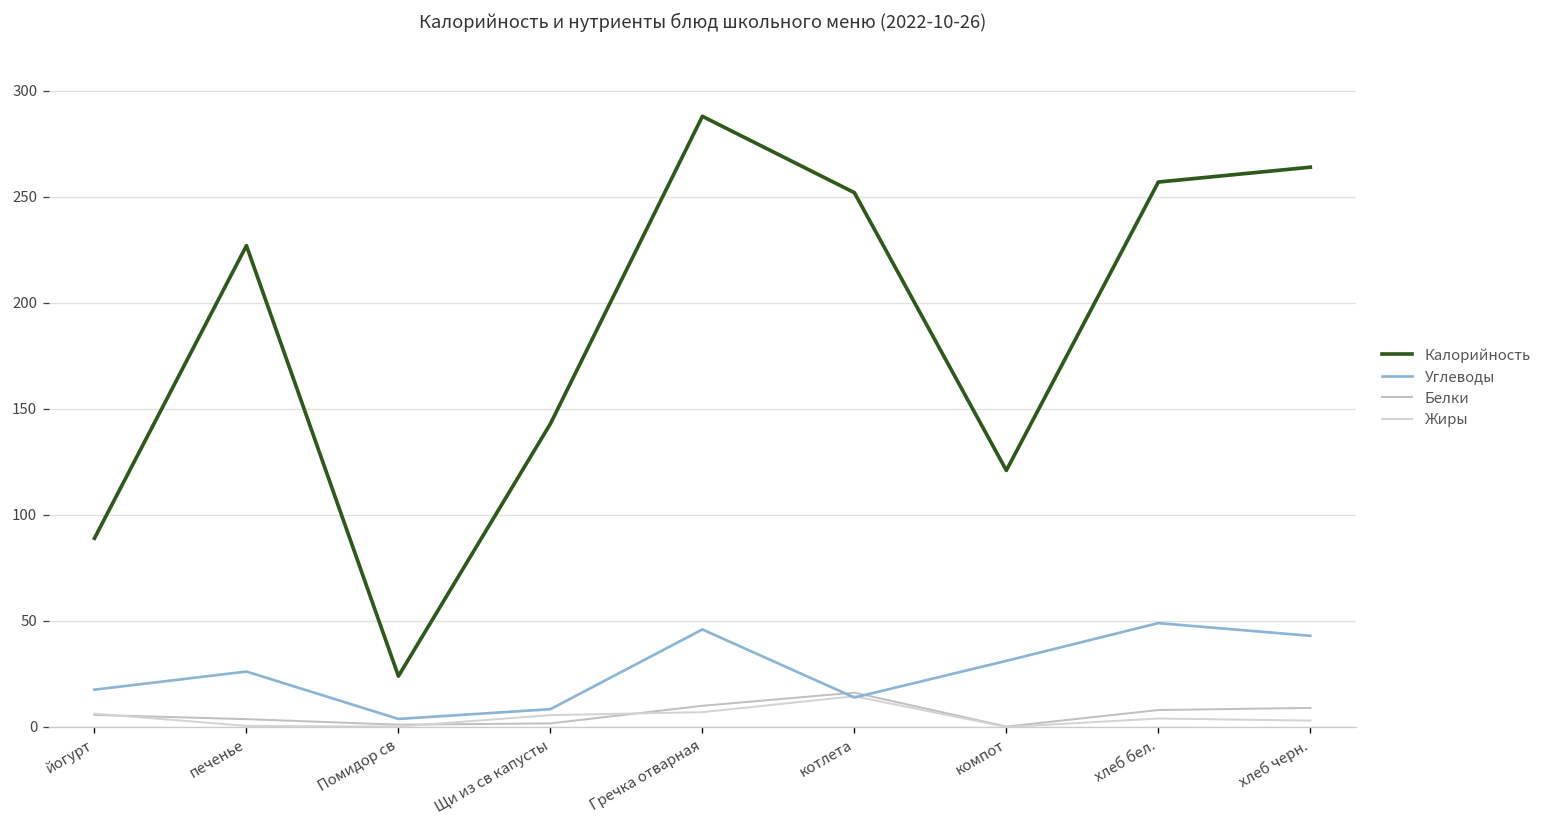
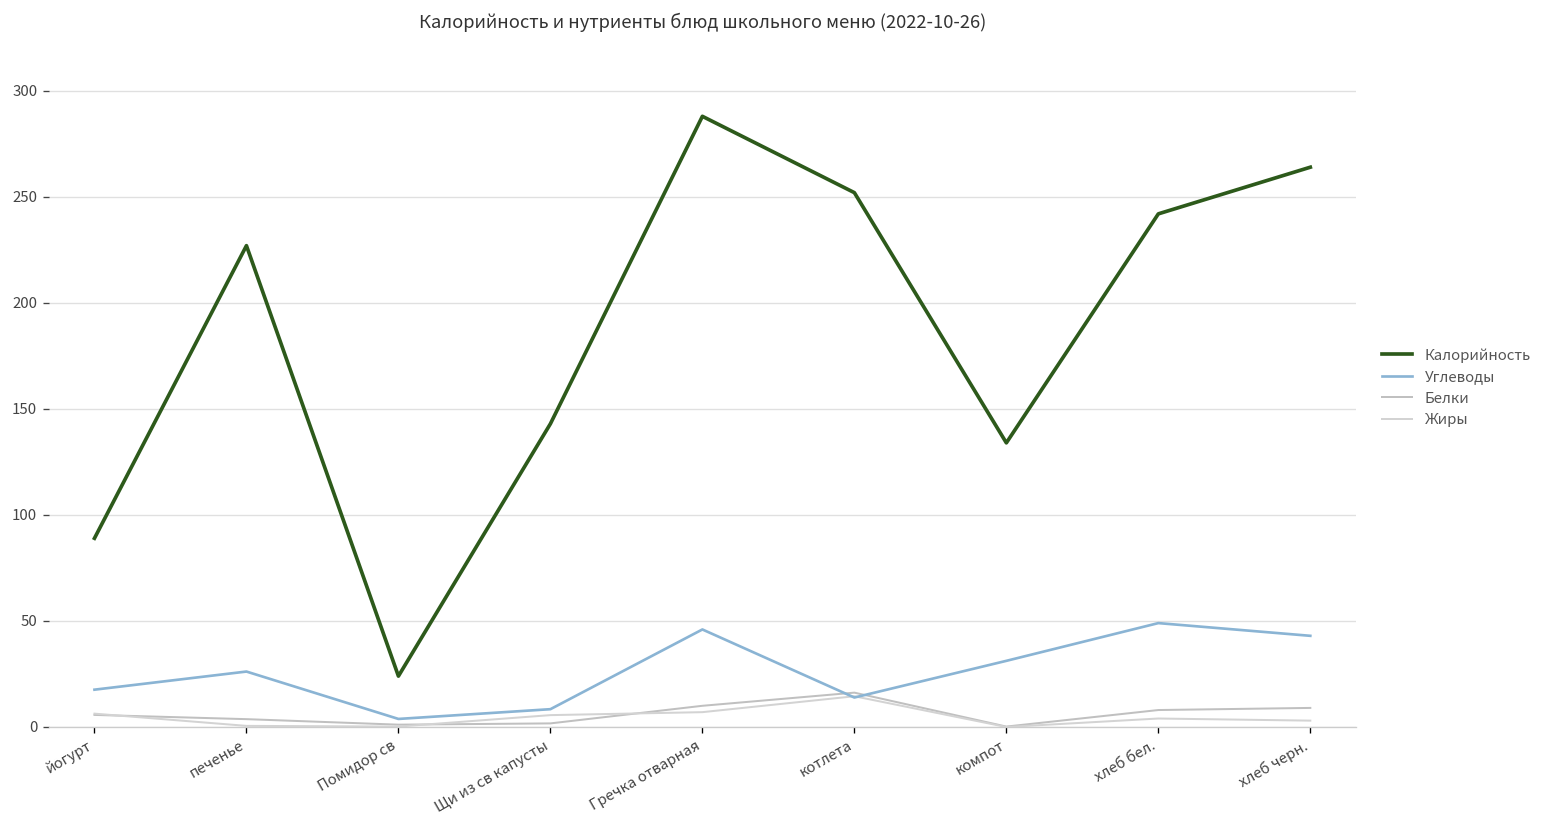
Калорийность, компот: 121 -> 134
Калорийность, хлеб бел.: 257 -> 242
